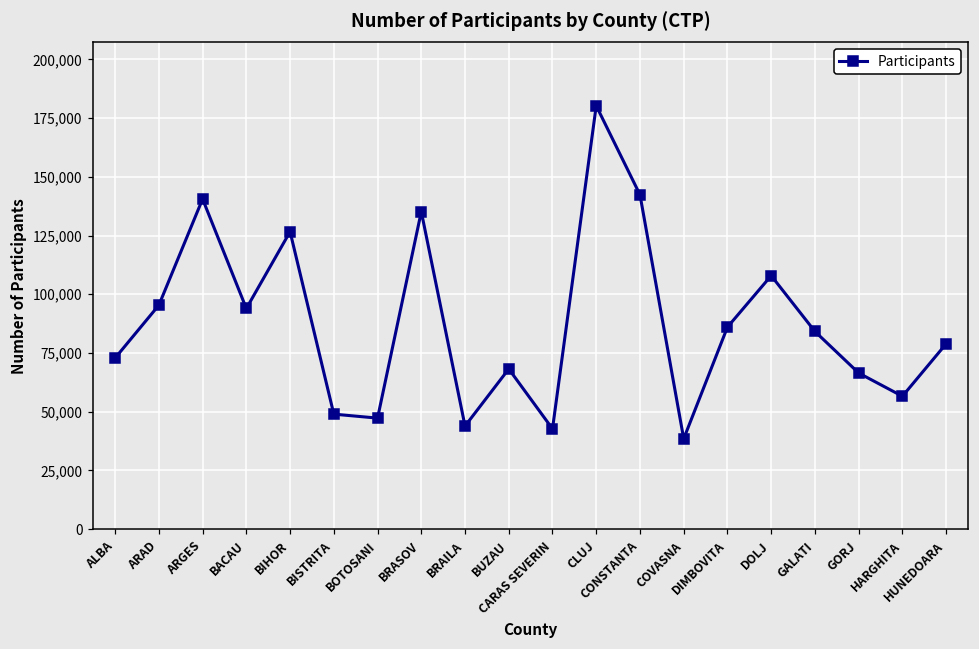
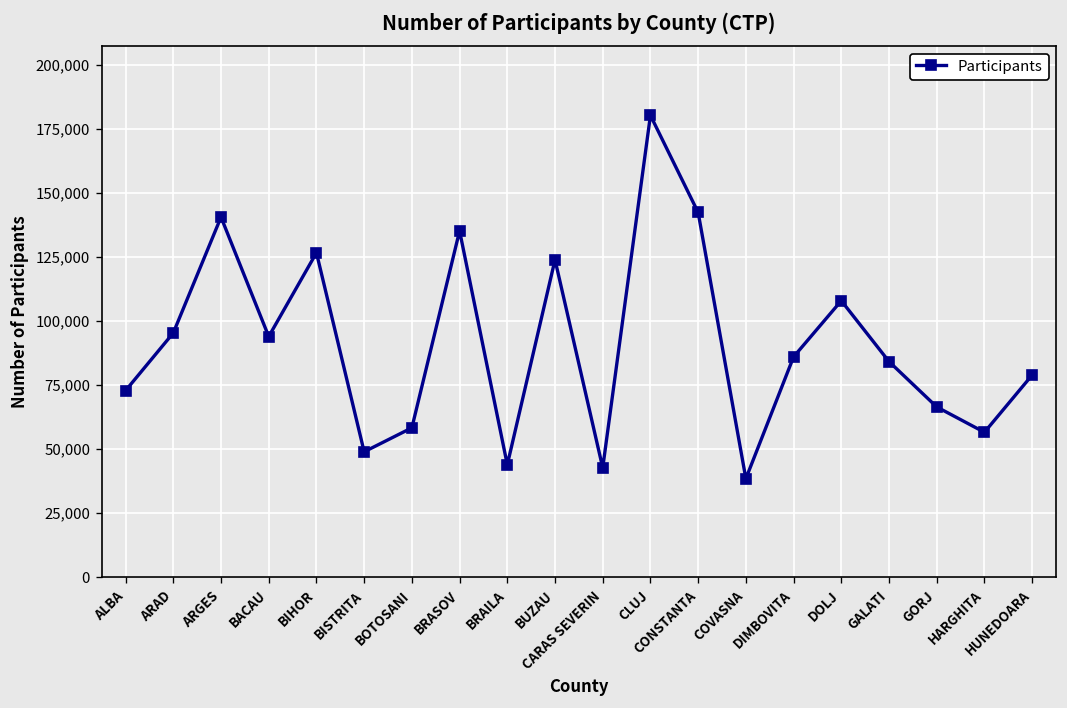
BOTOSANI: 47,000 -> 58,000
BUZAU: 68,000 -> 124,000
